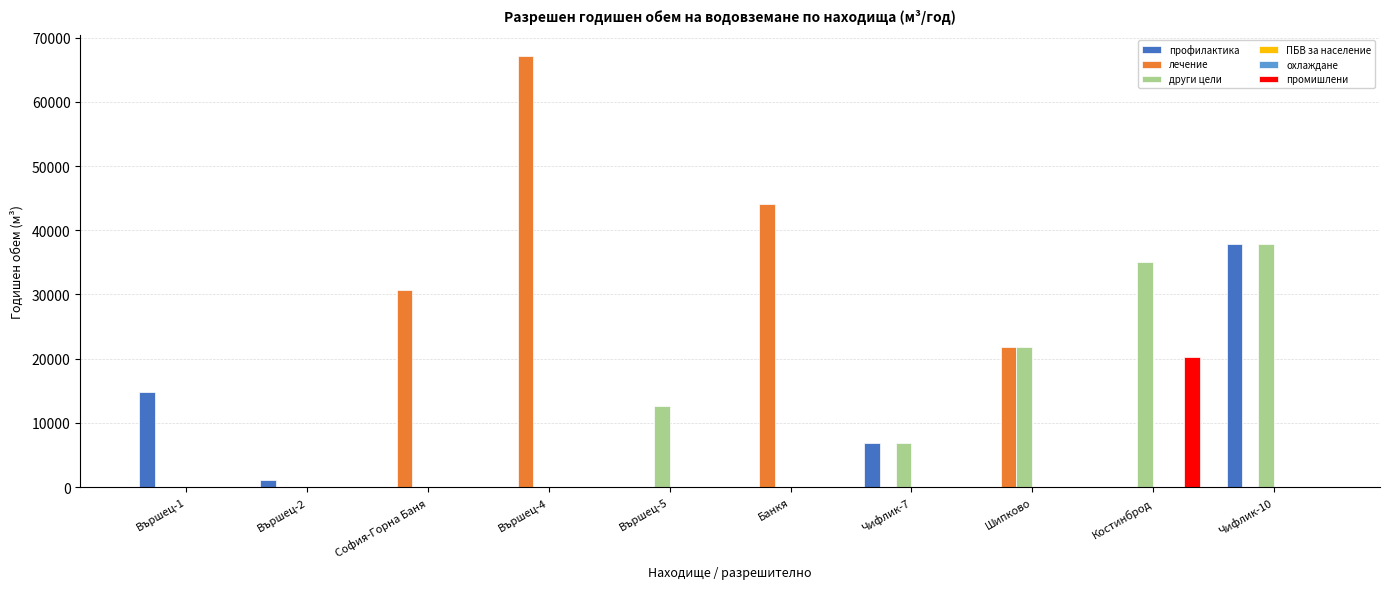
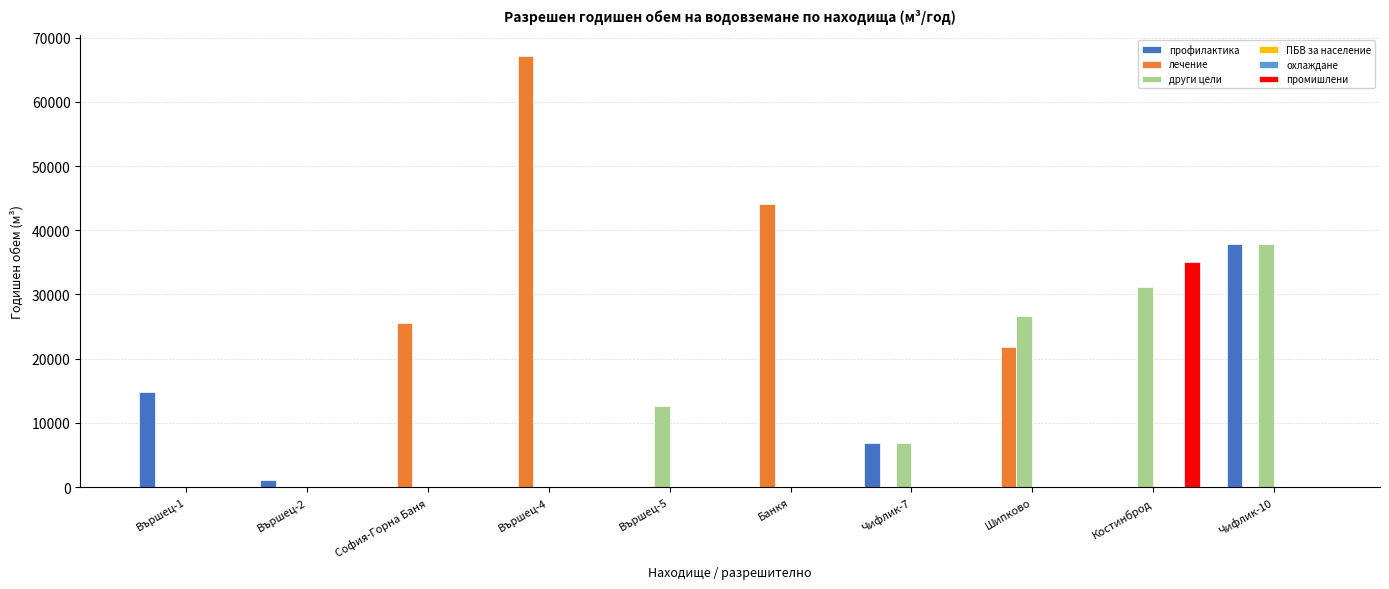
лечение, София-Горна Баня: 31000 -> 26000
други цели, Шипково: 22000 -> 27000
други цели, Костинброд: 35000 -> 31000
промишлени, Костинброд: 20000 -> 35000
